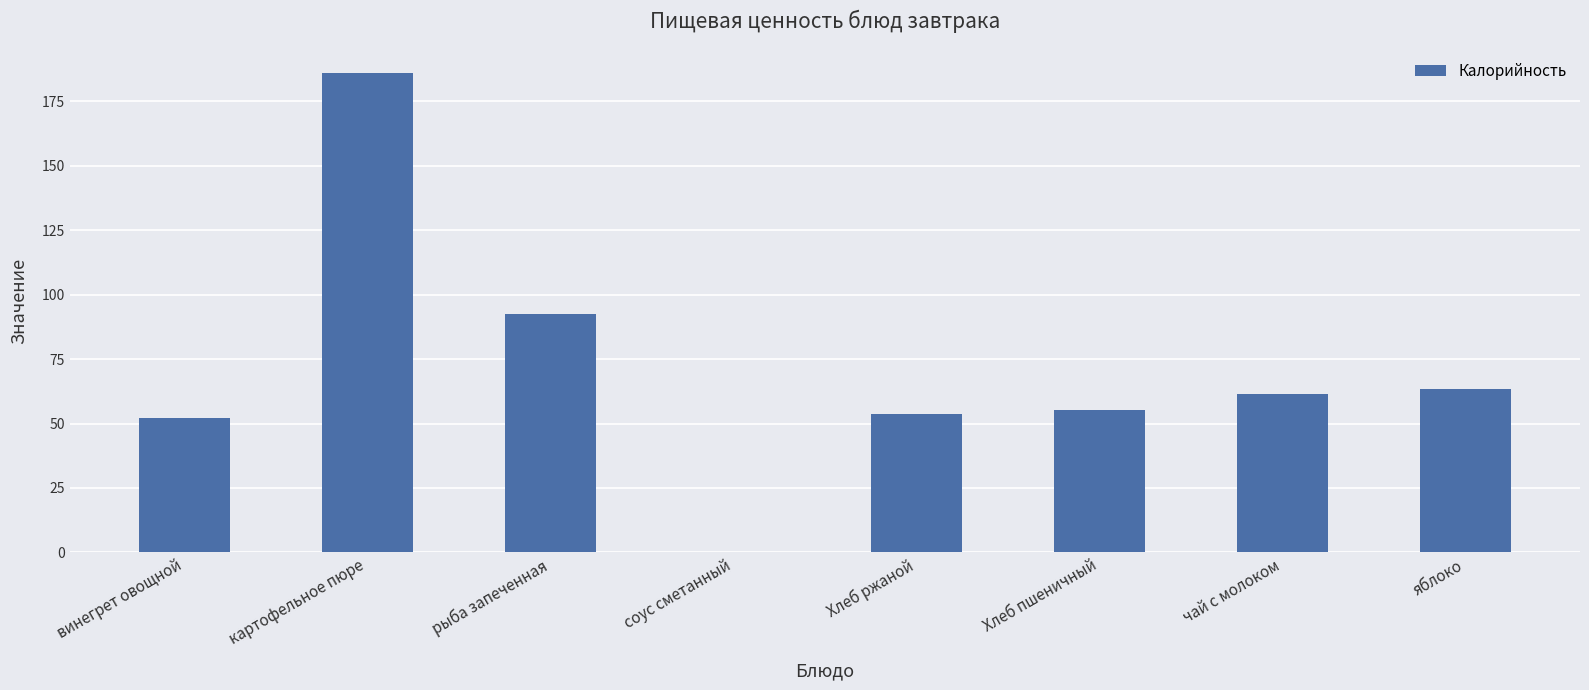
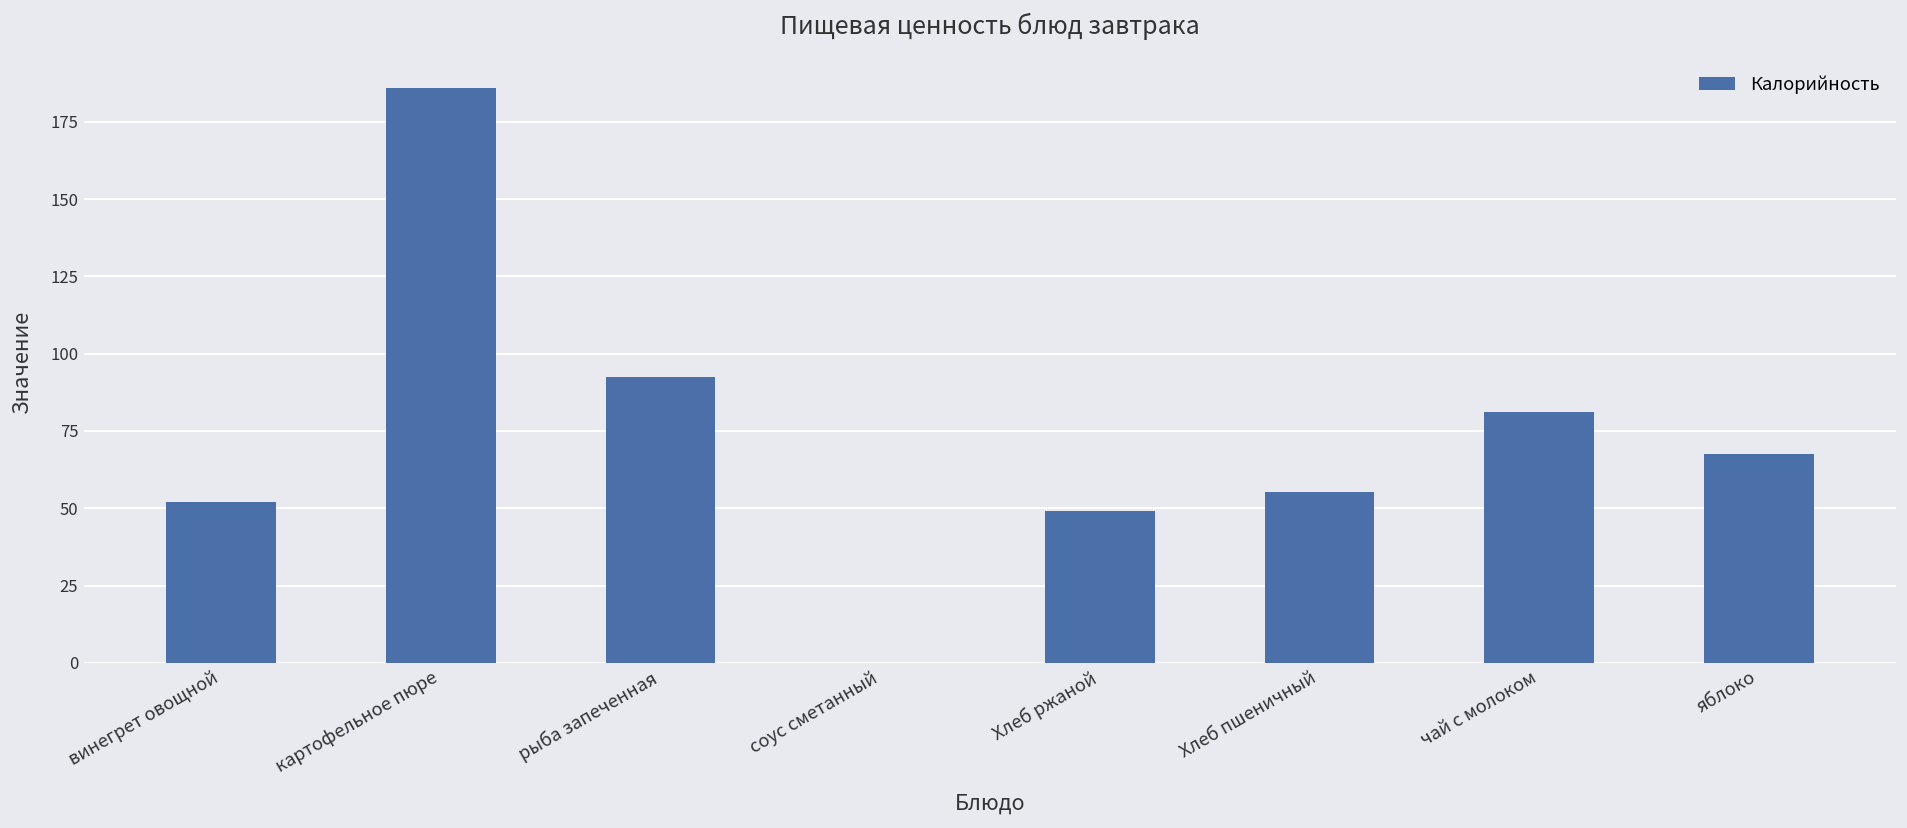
Хлеб ржаной: 54 -> 49
чай с молоком: 61 -> 81
яблоко: 63 -> 68
